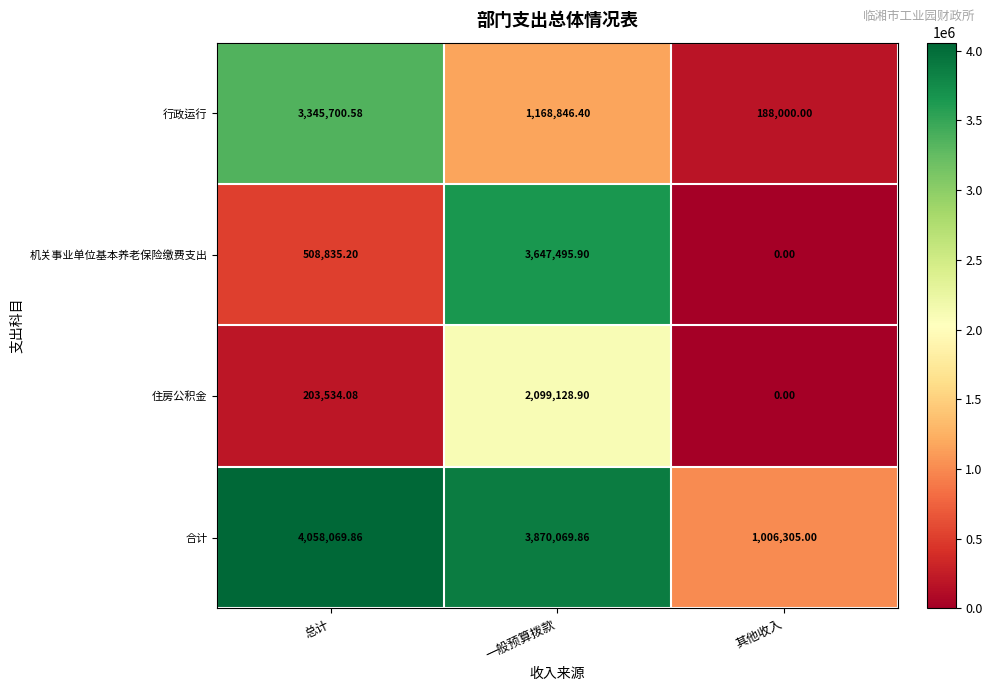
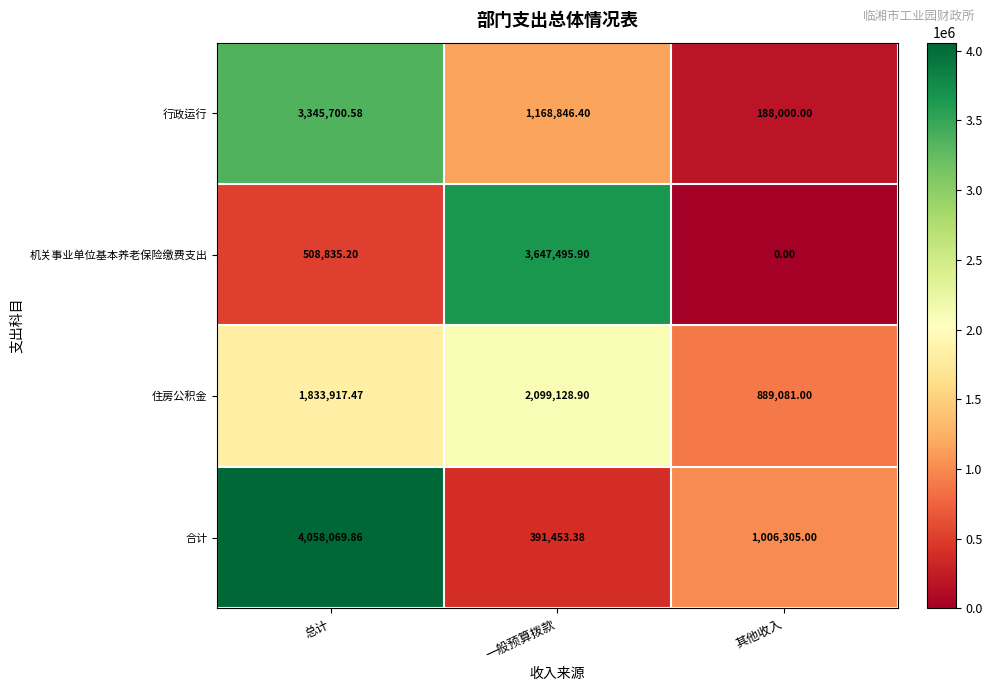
住房公积金, 总计: 203,534.08 -> 1,833,917.47
住房公积金, 其他收入: 0.00 -> 889,081.00
合计, 一般预算拨款: 3,870,069.86 -> 391,453.38
